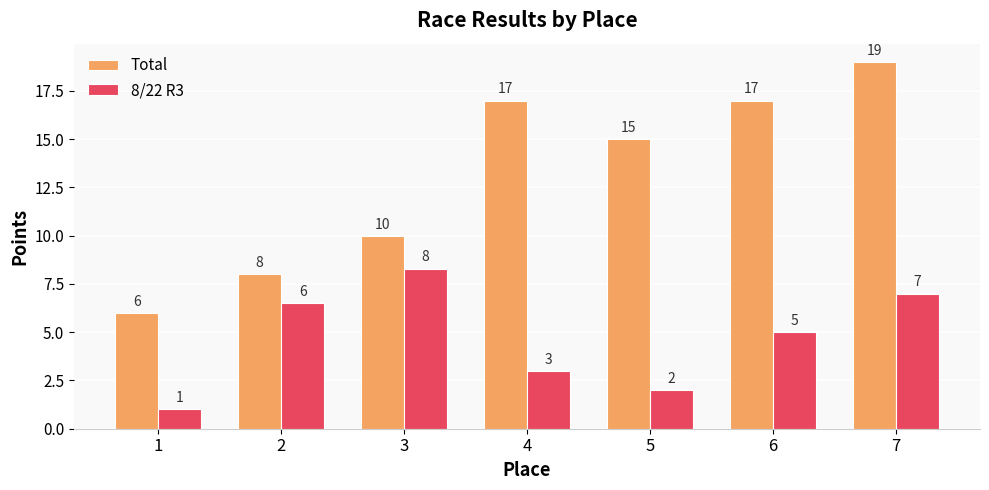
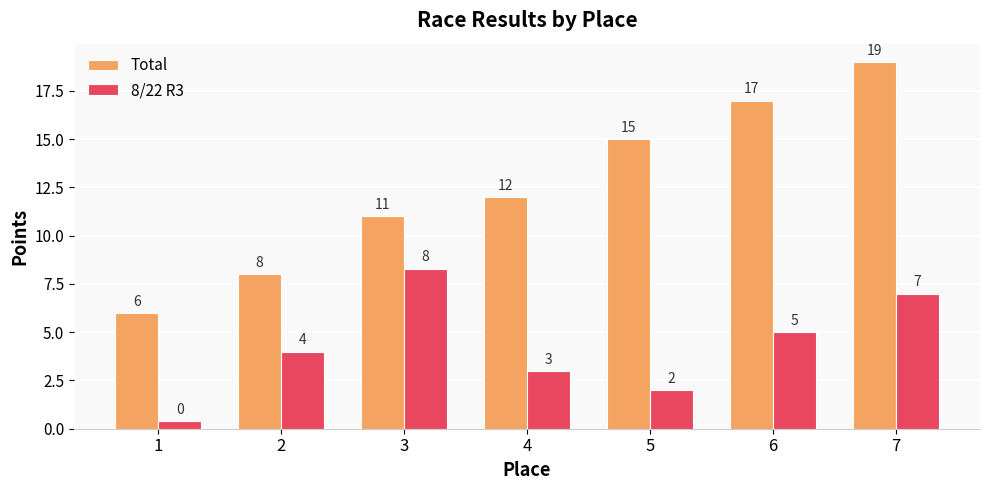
8/22 R3, 1: 1 -> 0
8/22 R3, 2: 6 -> 4
Total, 3: 10 -> 11
Total, 4: 17 -> 12
